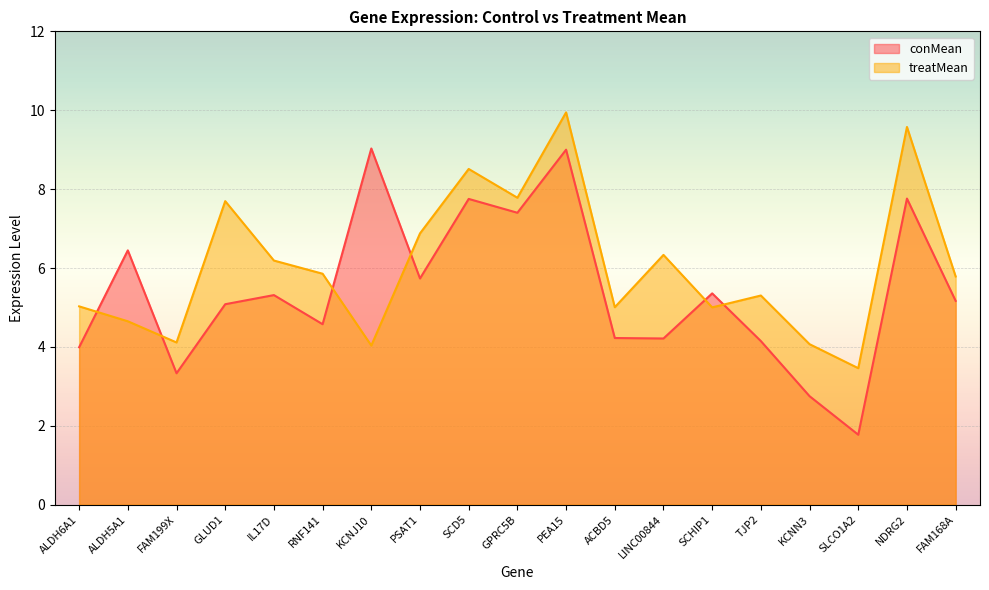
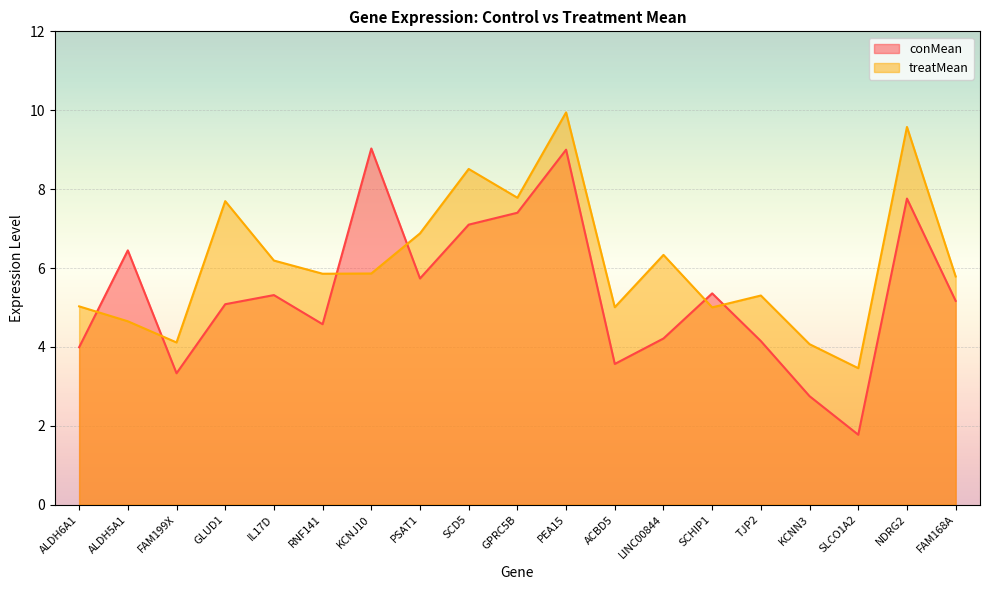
treatMean, KCNJ10: 4.0 -> 5.9
conMean, SCD5: 7.8 -> 7.1
conMean, ACBD5: 4.2 -> 3.6
